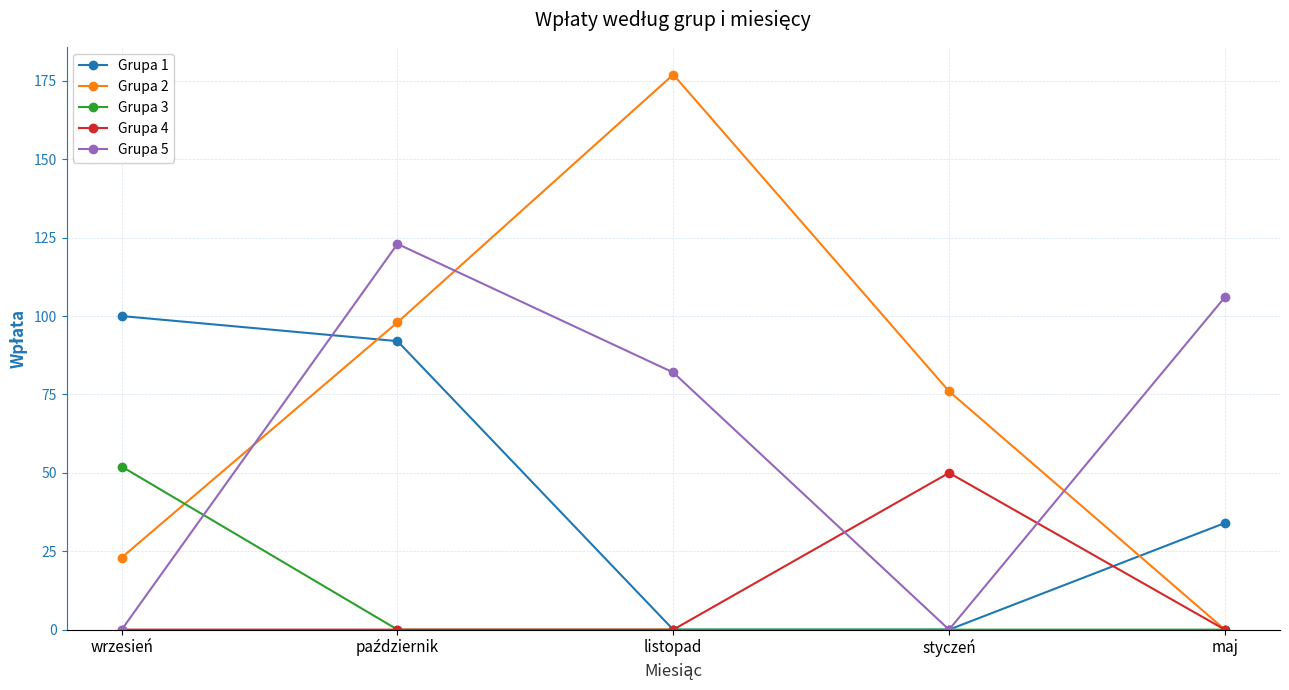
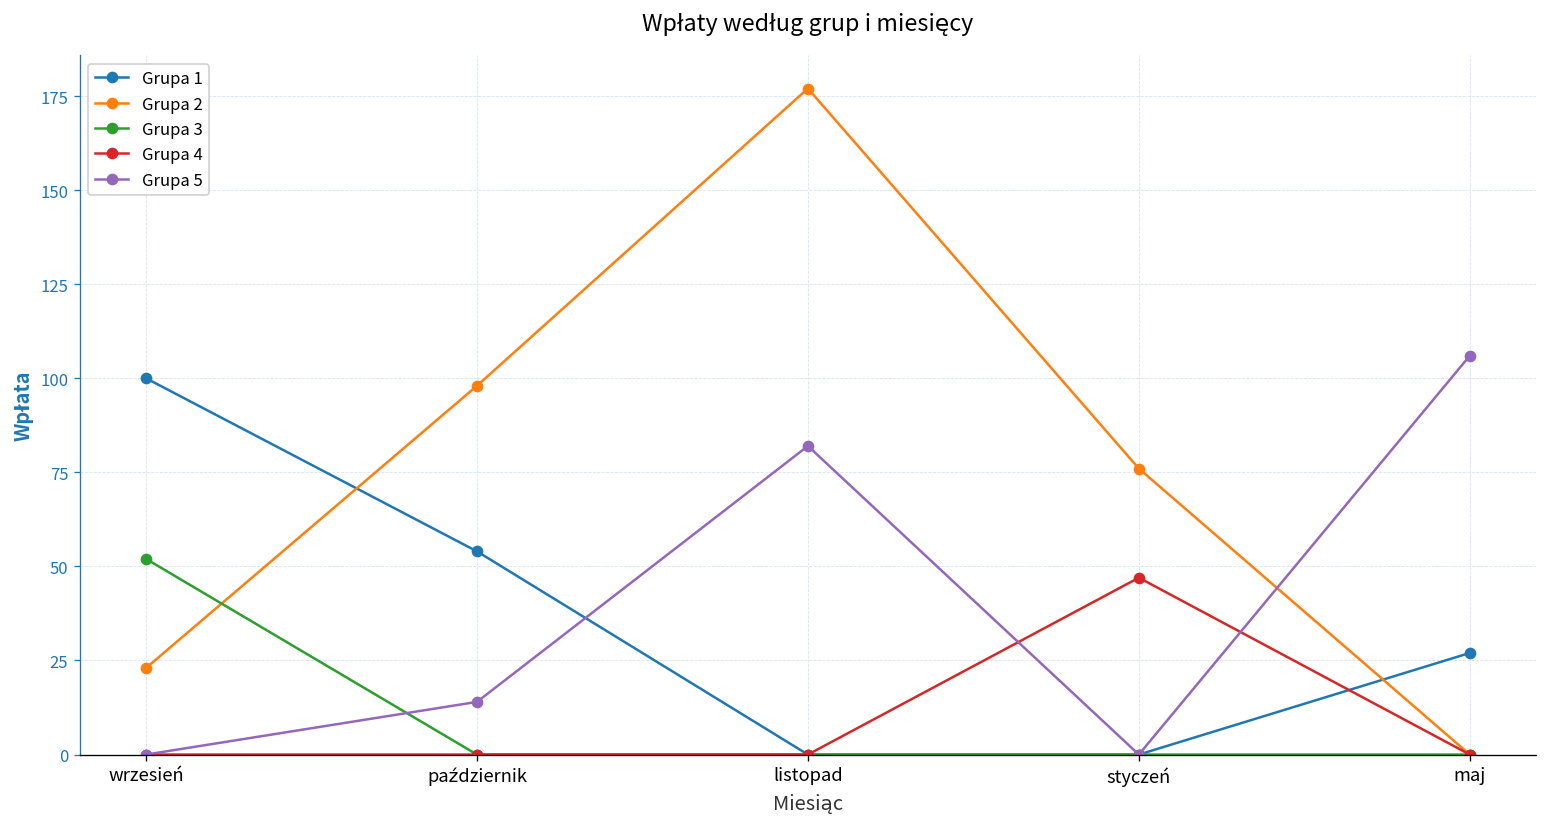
Grupa 1, październik: 92 -> 54
Grupa 5, październik: 123 -> 14
Grupa 4, styczeń: 50 -> 47
Grupa 1, maj: 34 -> 27
